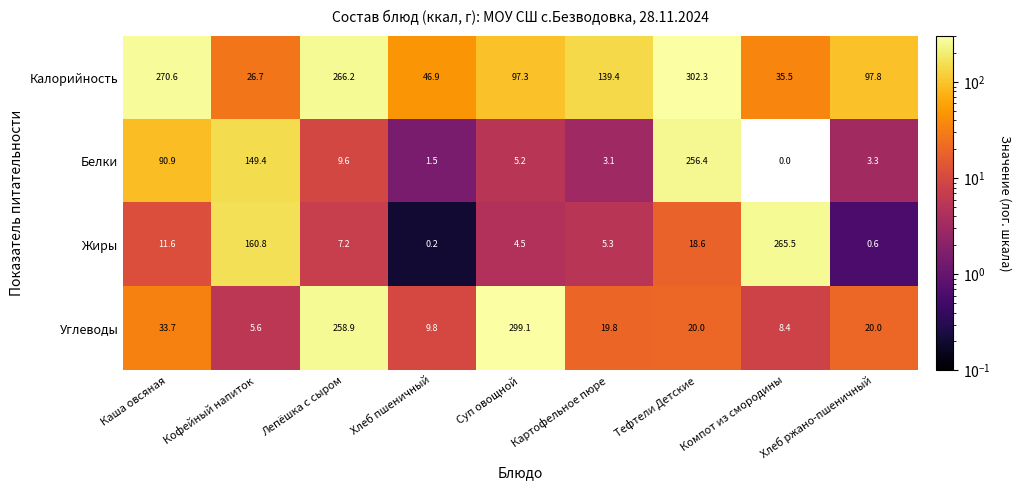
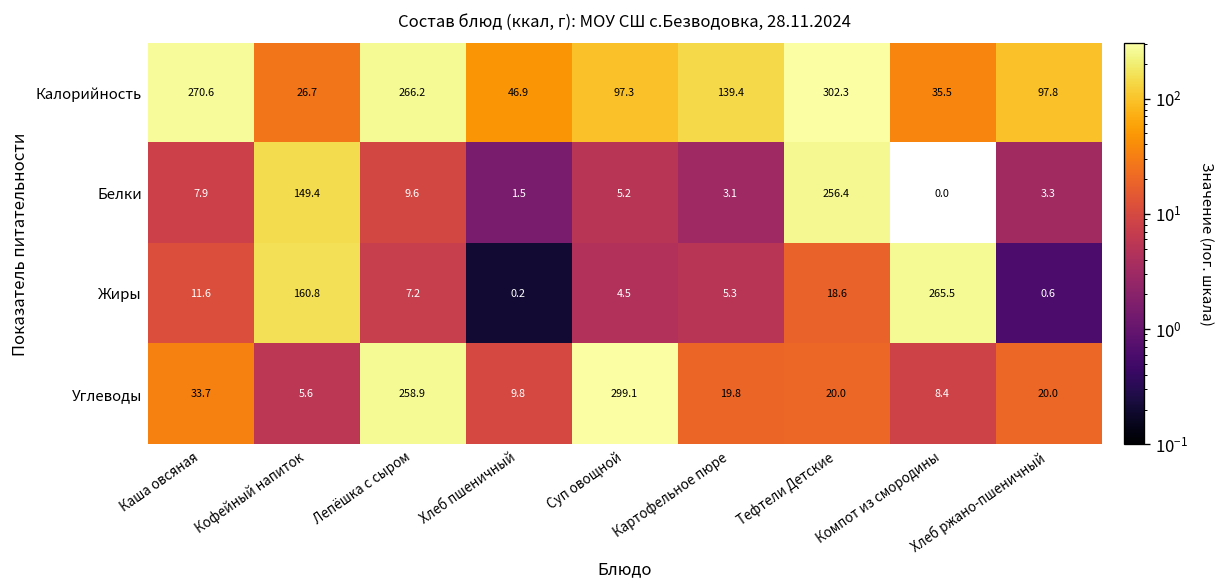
Белки, Каша овсяная: 90.9 -> 7.9
